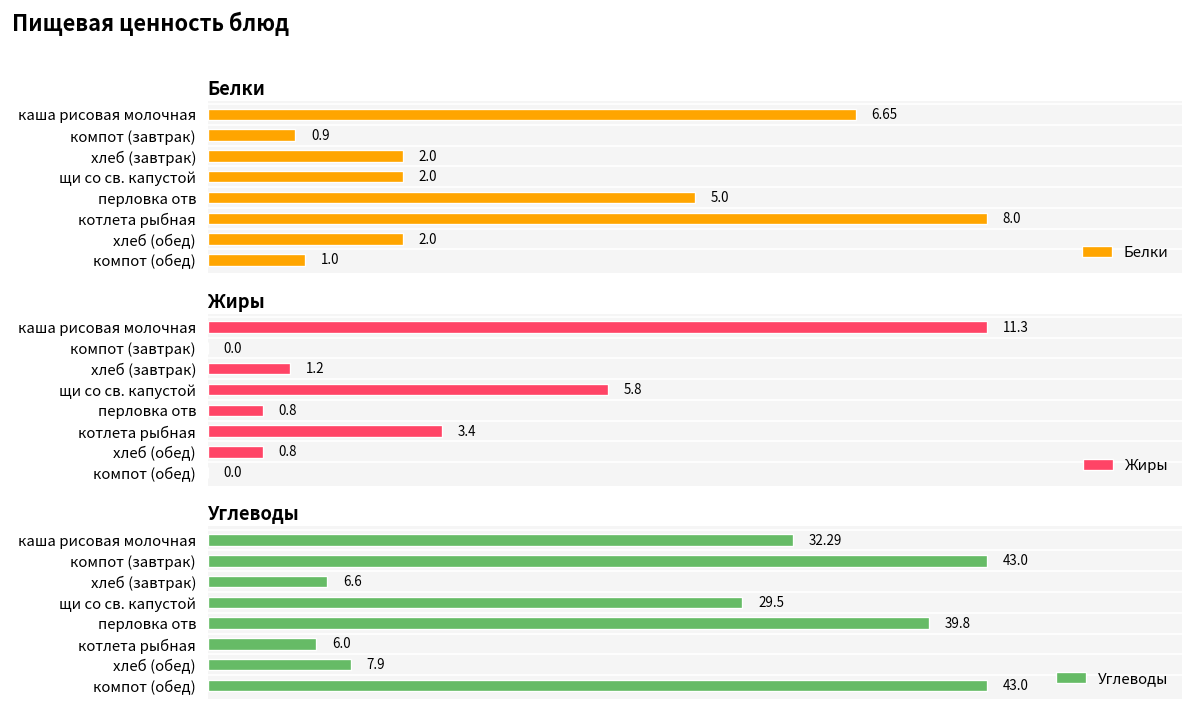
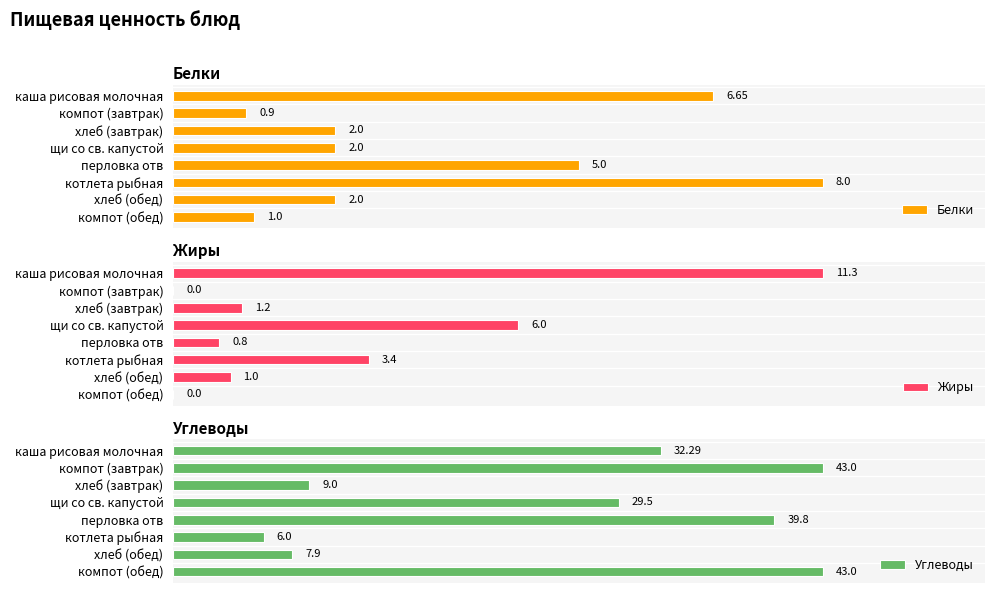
Жиры, щи со св. капустой: 5.8 -> 6.0
Жиры, хлеб (обед): 0.8 -> 1.0
Углеводы, хлеб (завтрак): 6.6 -> 9.0
